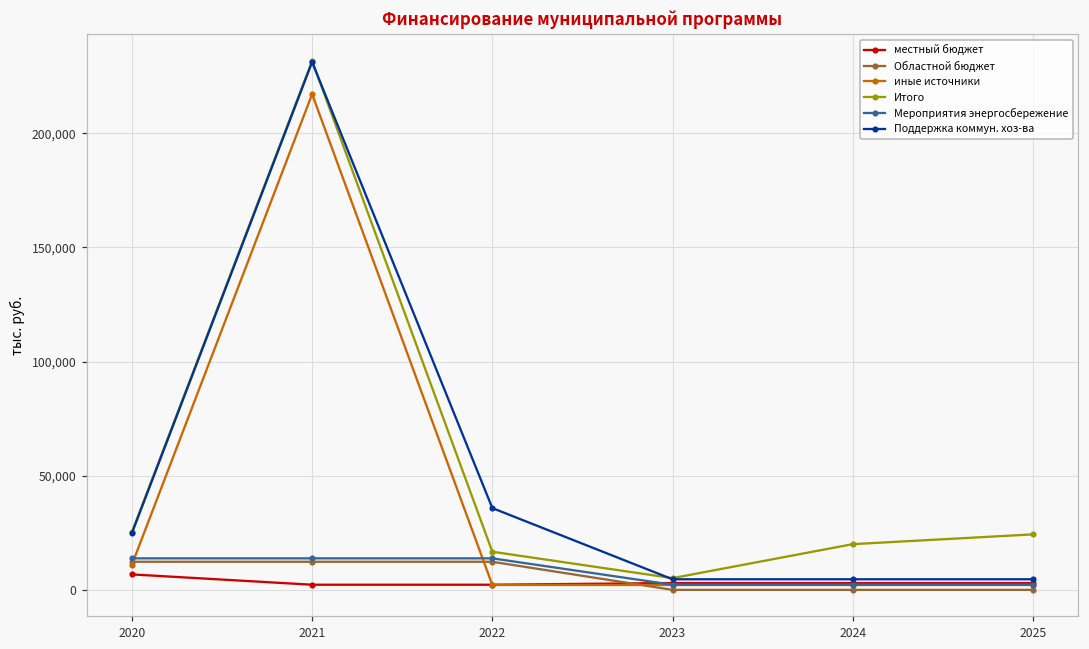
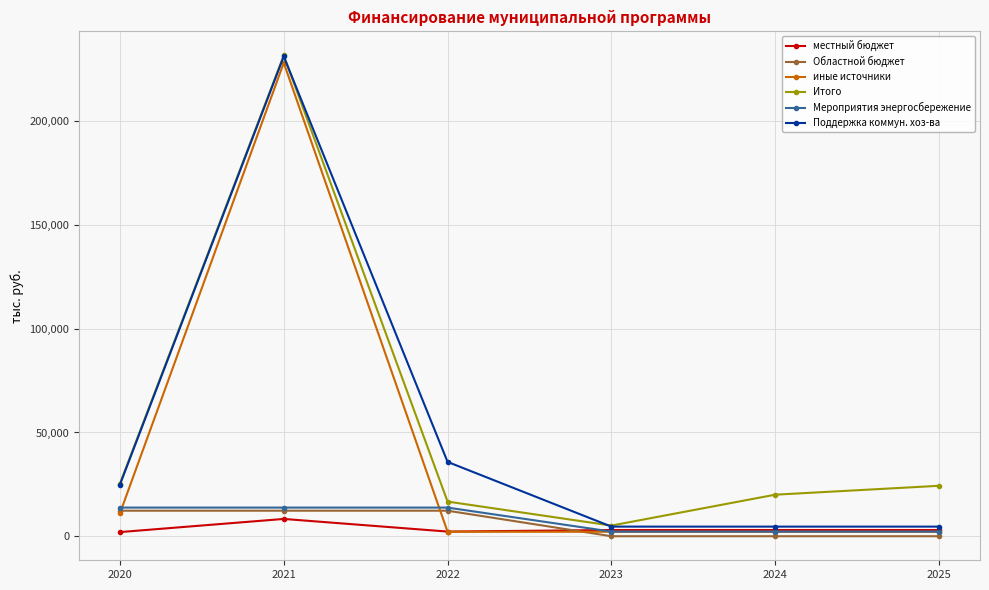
местный бюджет, 2020: 7,000 -> 2,000
местный бюджет, 2021: 2,000 -> 8,000
иные источники, 2021: 217,000 -> 228,000
